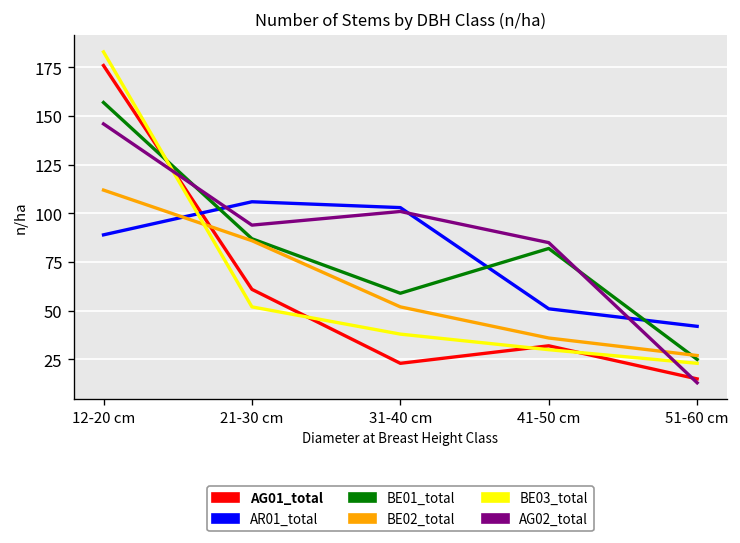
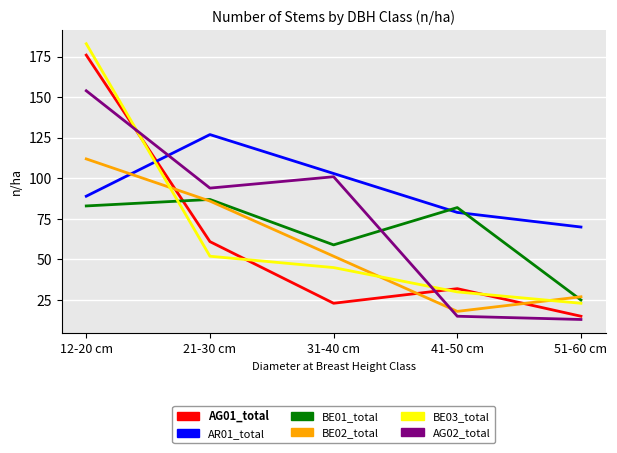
BE01_total, 12-20 cm: 157 -> 83
AG02_total, 12-20 cm: 146 -> 154
AR01_total, 21-30 cm: 106 -> 127
BE03_total, 31-40 cm: 38 -> 45
AR01_total, 41-50 cm: 51 -> 79
BE02_total, 41-50 cm: 36 -> 18
AG02_total, 41-50 cm: 85 -> 15
AR01_total, 51-60 cm: 42 -> 70
